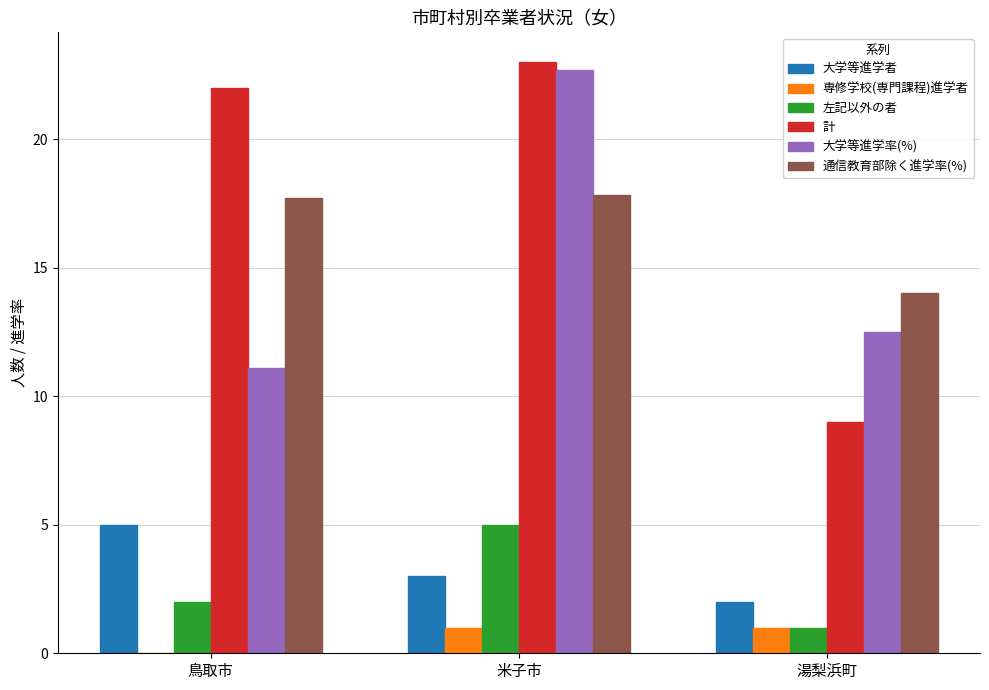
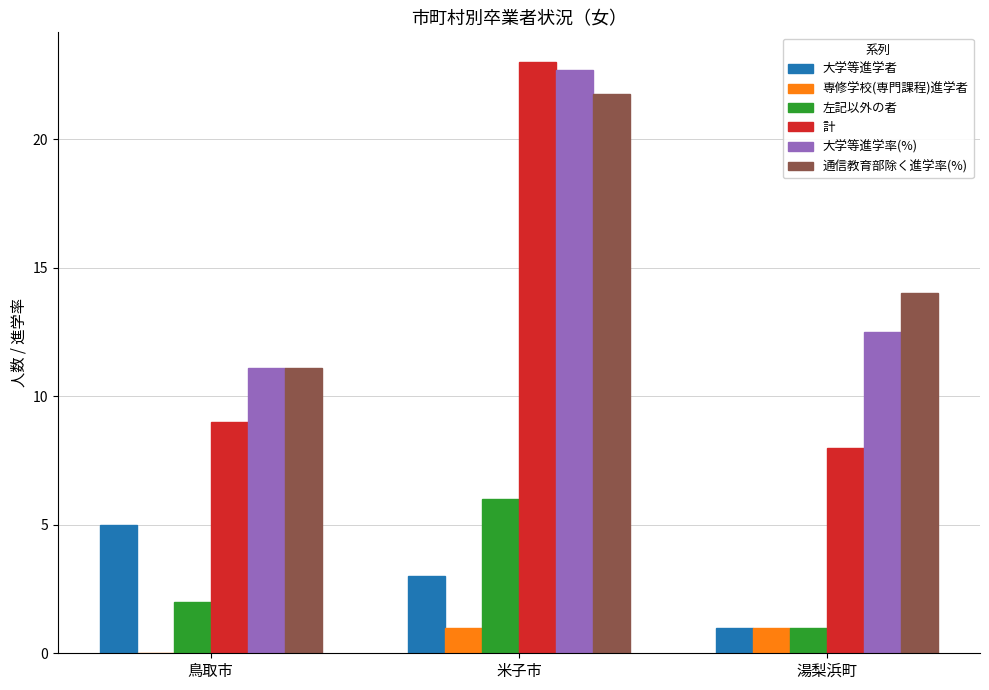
計, 鳥取市: 22 -> 9
通信教育部除く進学率(%), 鳥取市: 17.7 -> 11.1
左記以外の者, 米子市: 5 -> 6
通信教育部除く進学率(%), 米子市: 17.8 -> 21.7
大学等進学者, 湯梨浜町: 2 -> 1
計, 湯梨浜町: 9 -> 8
